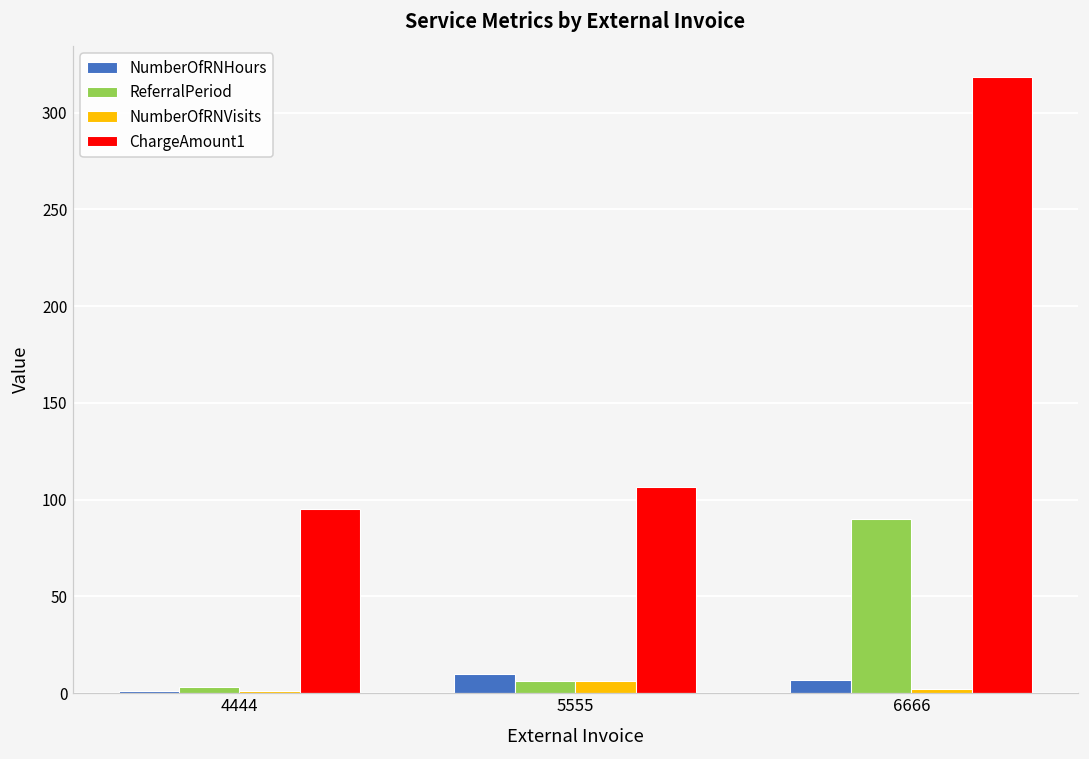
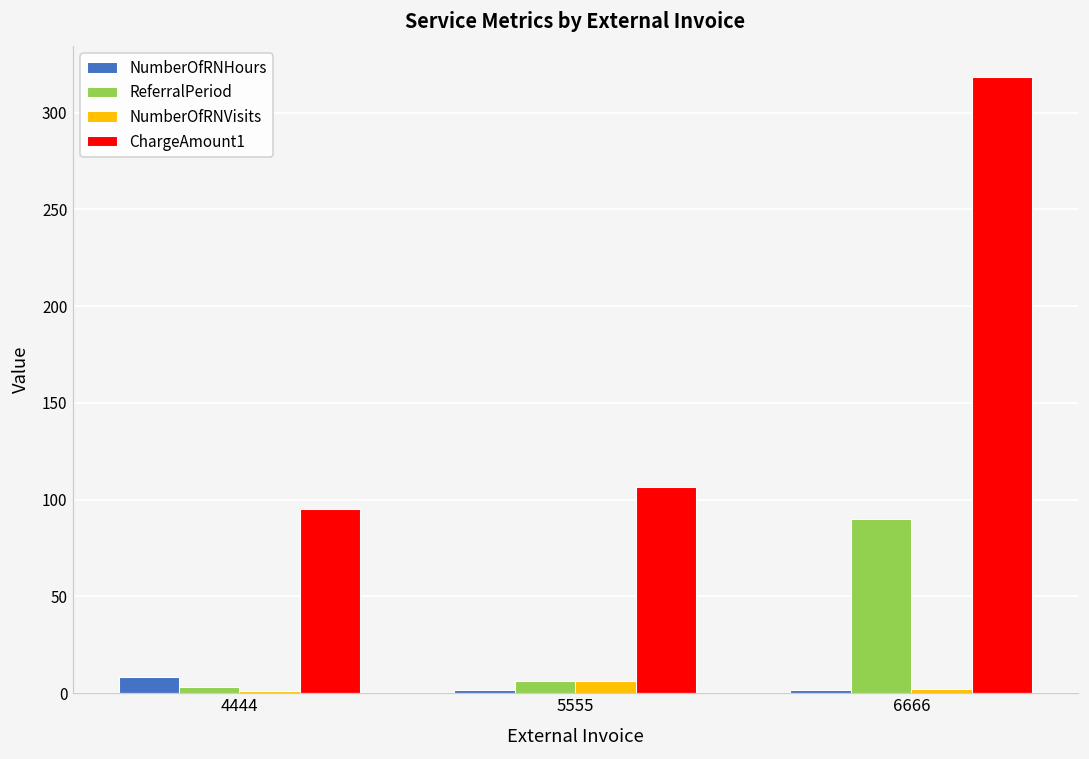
NumberOfRNHours, 4444: 1 -> 9
NumberOfRNHours, 5555: 10 -> 2
NumberOfRNHours, 6666: 7 -> 2
